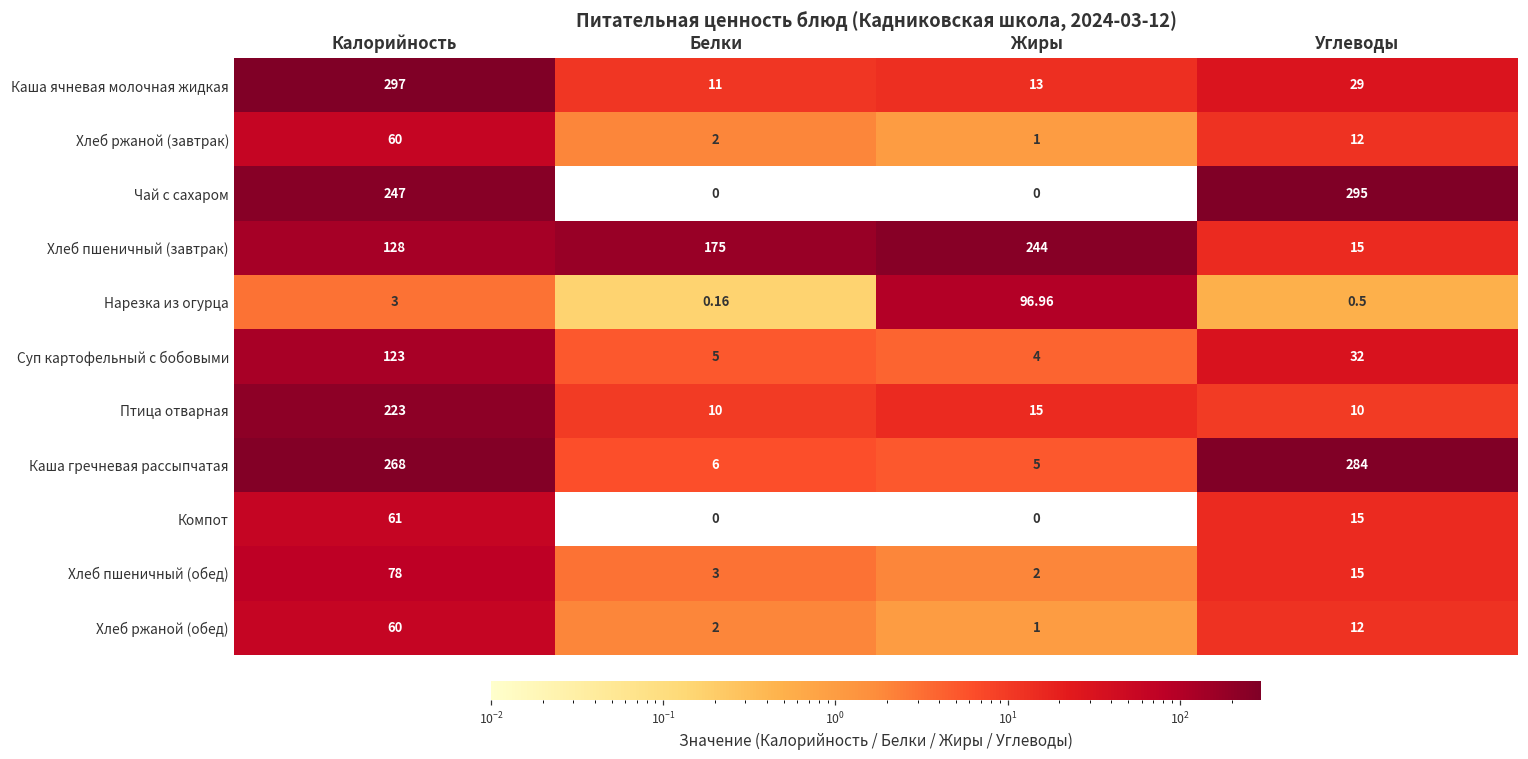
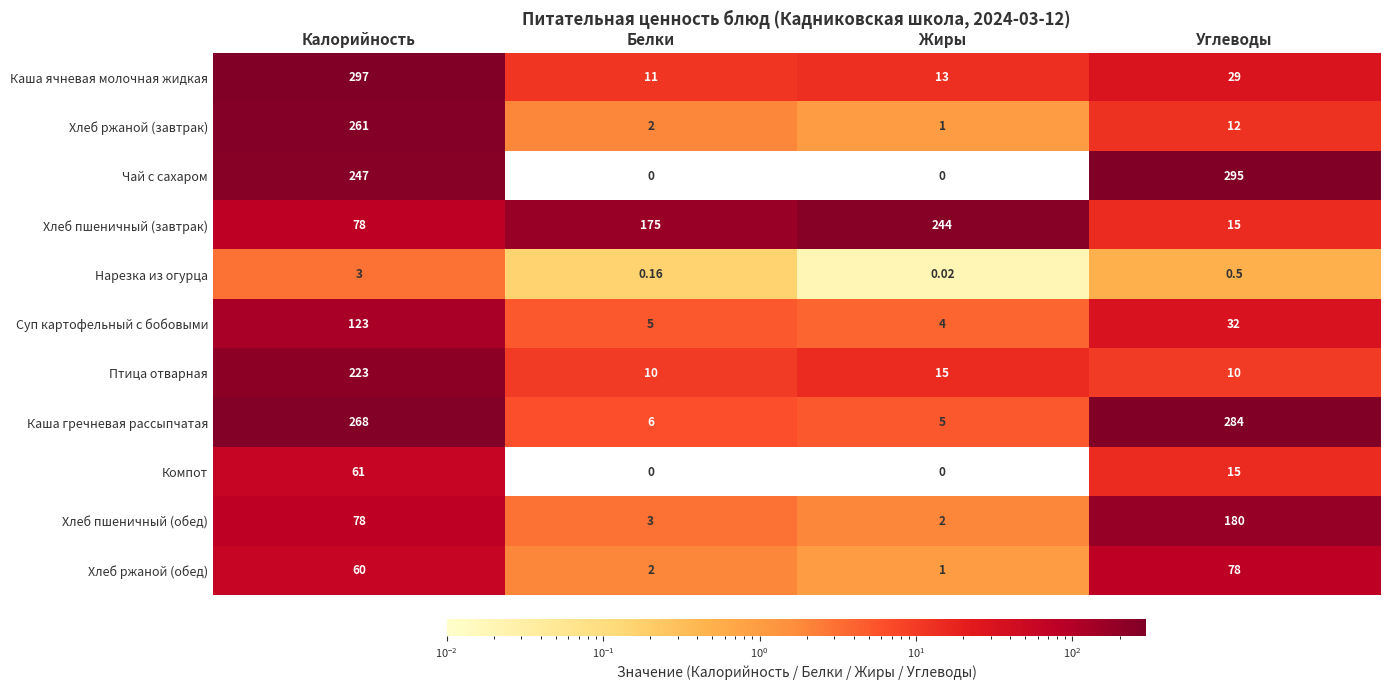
Хлеб ржаной (завтрак), Калорийность: 60 -> 261
Хлеб пшеничный (завтрак), Калорийность: 128 -> 78
Нарезка из огурца, Жиры: 96.96 -> 0.02
Хлеб пшеничный (обед), Углеводы: 15 -> 180
Хлеб ржаной (обед), Углеводы: 12 -> 78
